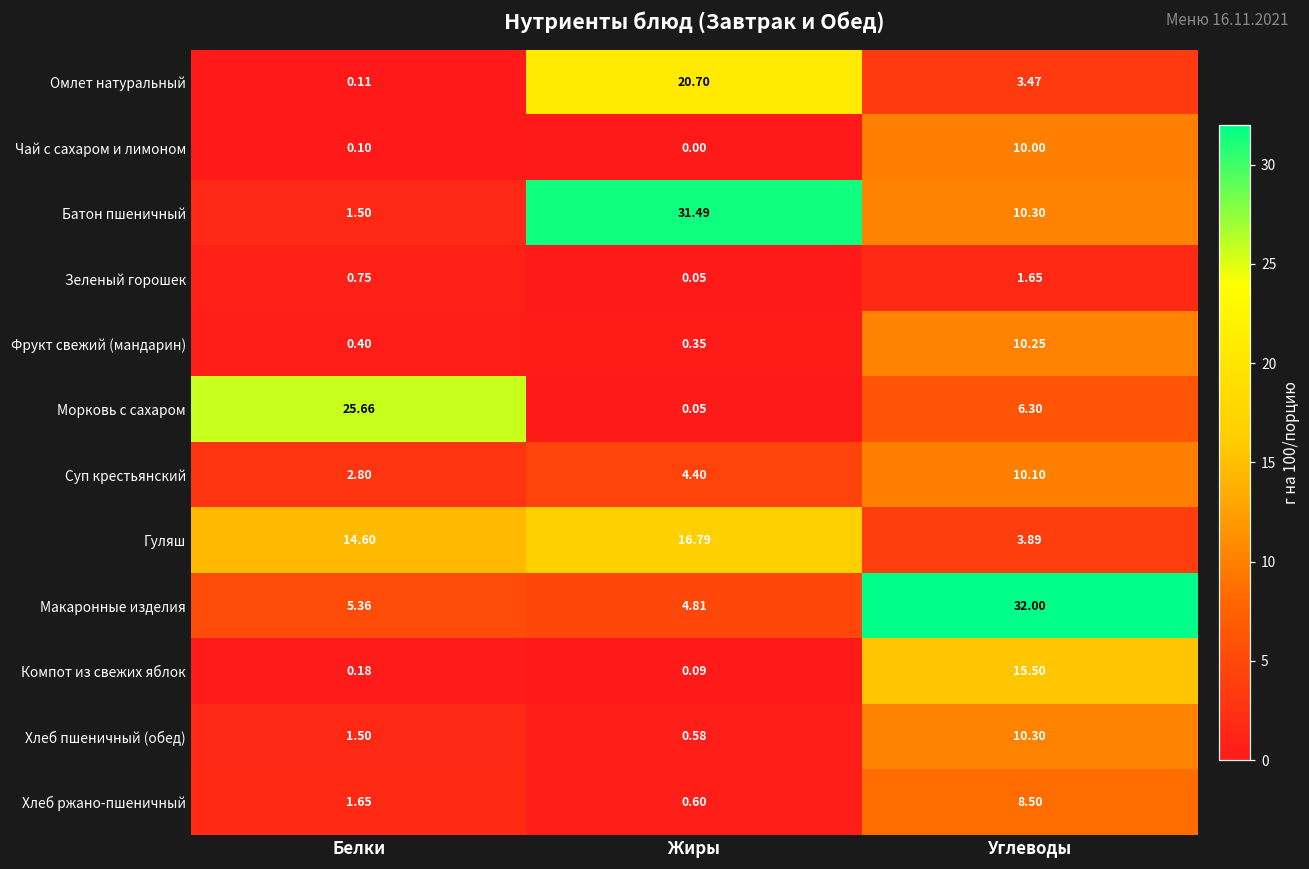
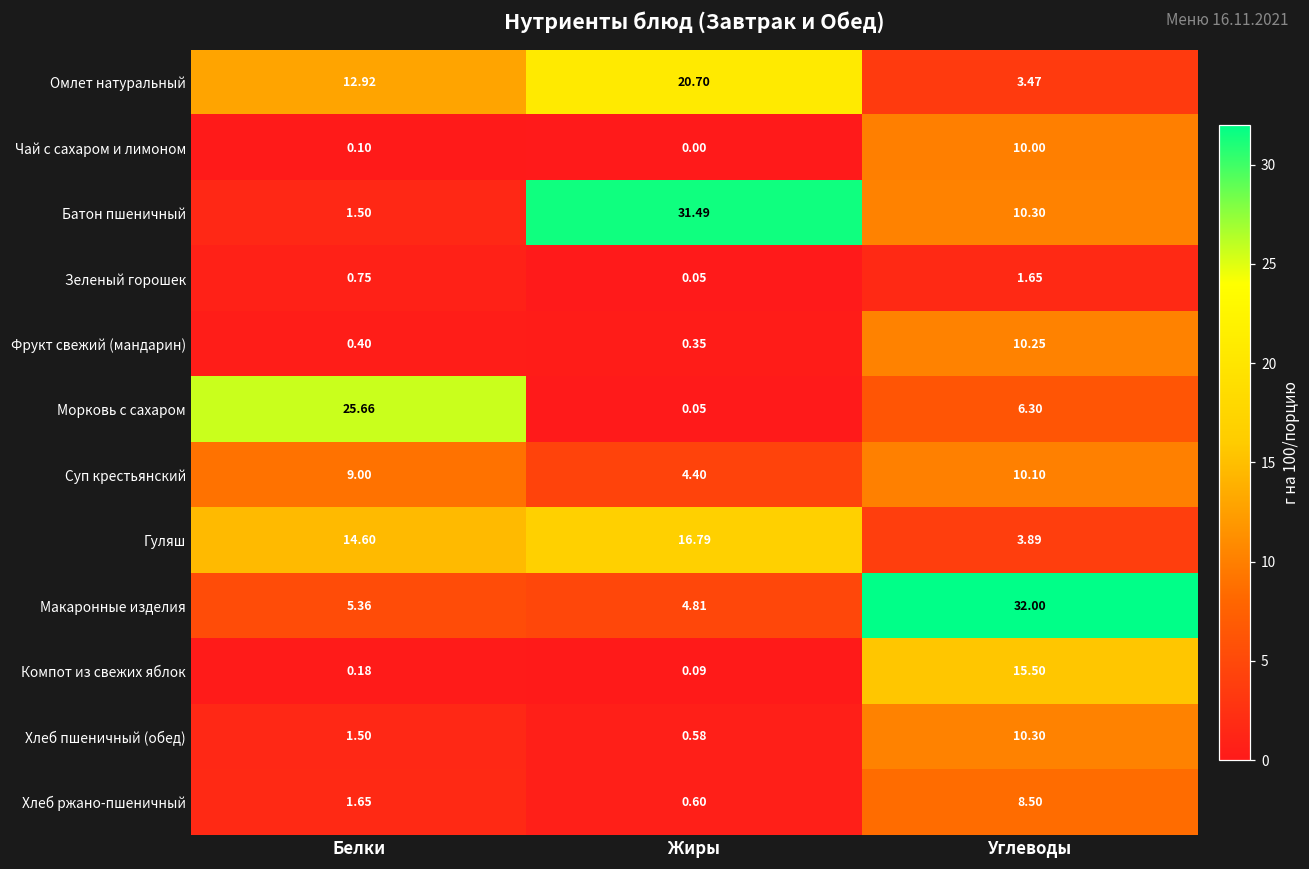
Омлет натуральный, Белки: 0.11 -> 12.92
Суп крестьянский, Белки: 2.80 -> 9.00
